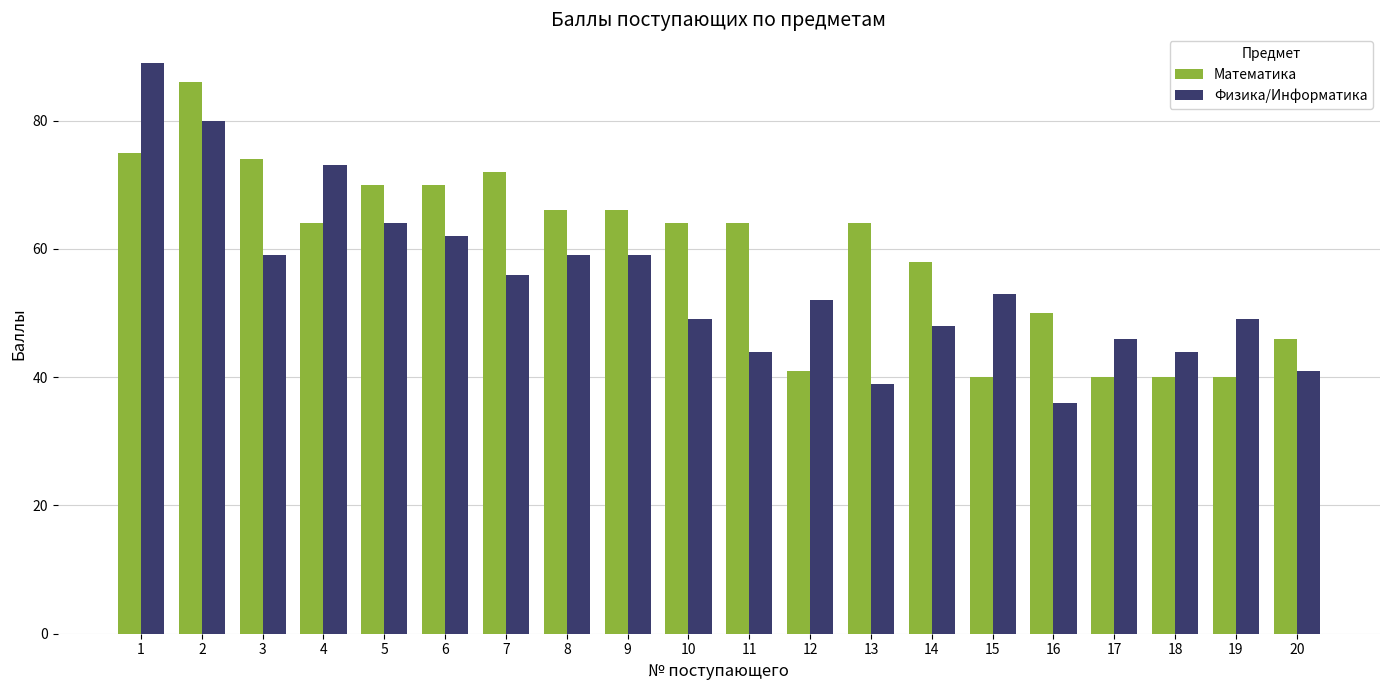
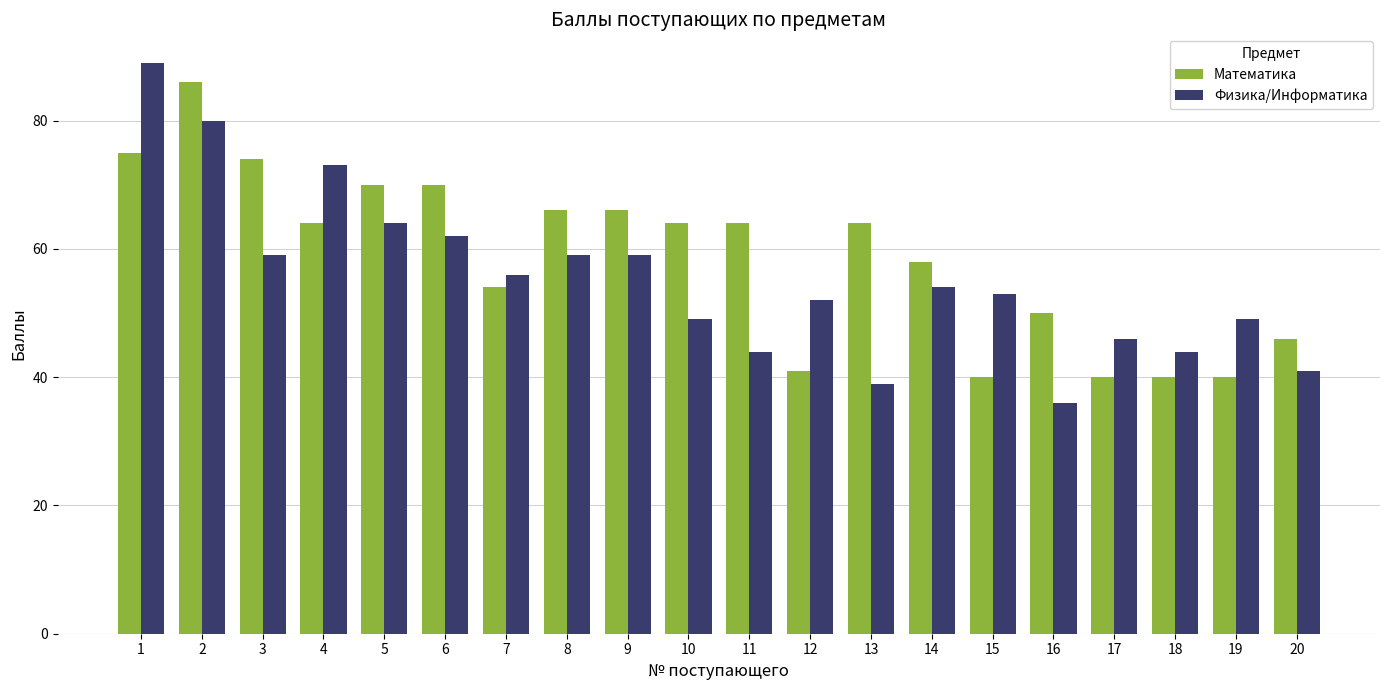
Математика, 7: 72 -> 54
Физика/Информатика, 14: 48 -> 54
